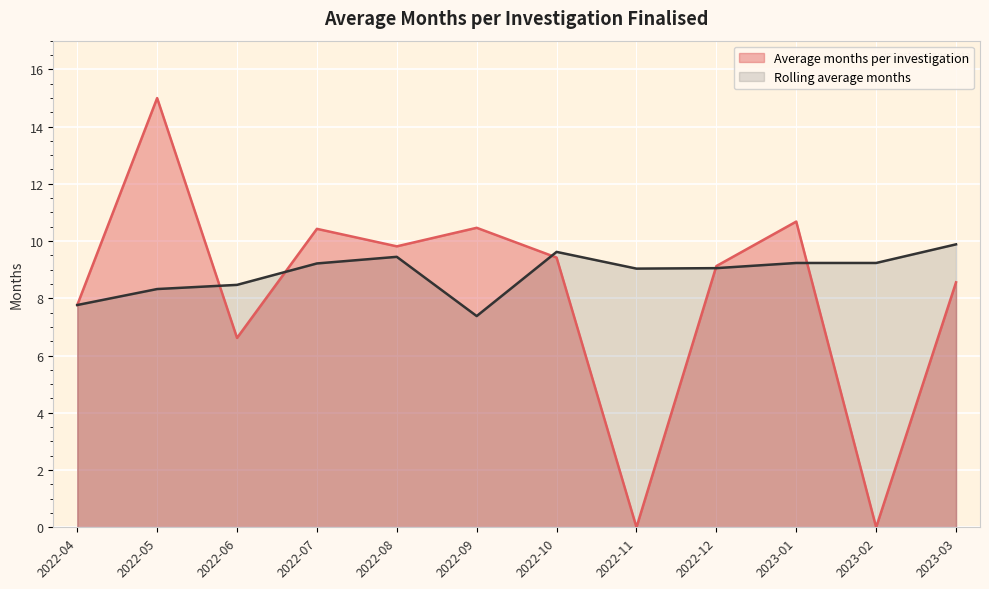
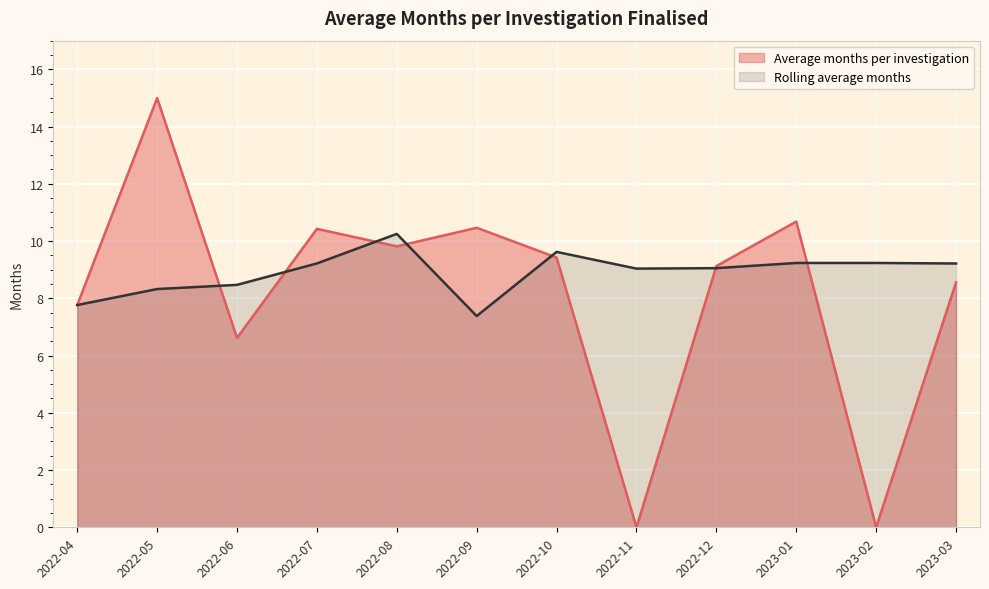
Rolling average months, 2022-08: 9.4 -> 10.2
Rolling average months, 2023-03: 9.9 -> 9.2
